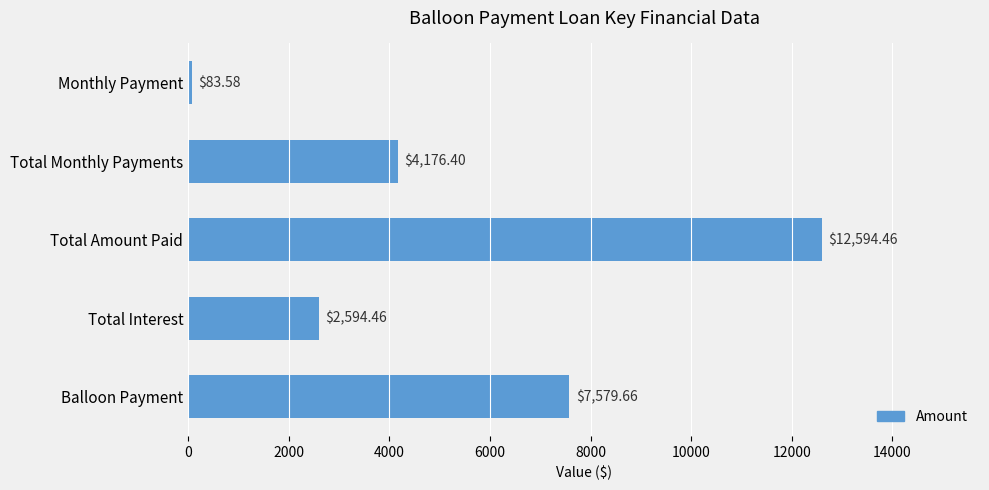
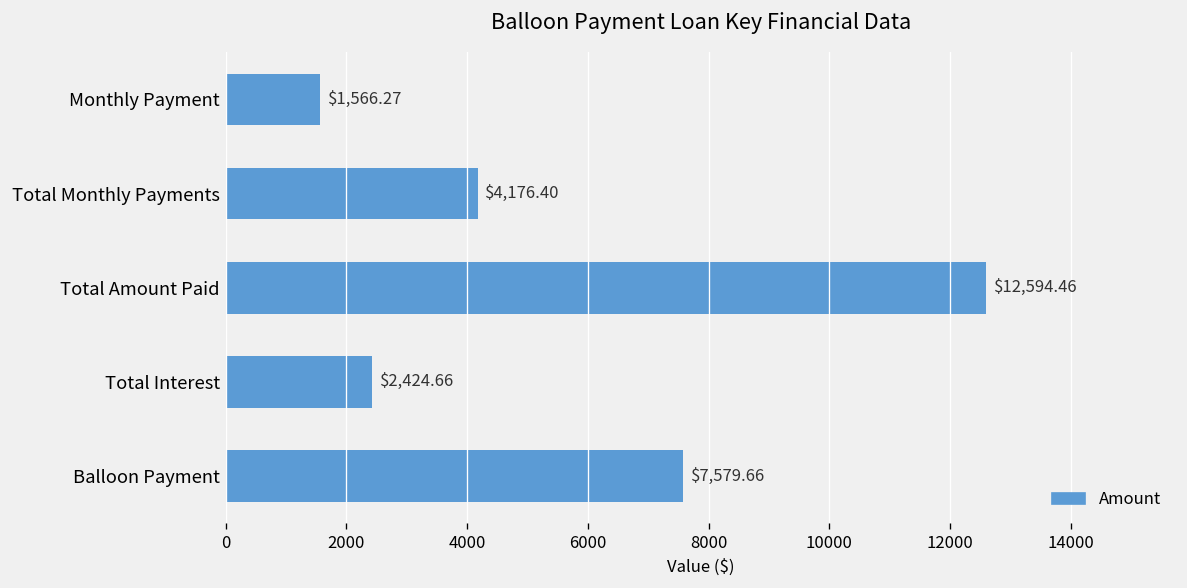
Monthly Payment: $83.58 -> $1,566.27
Total Interest: $2,594.46 -> $2,424.66
